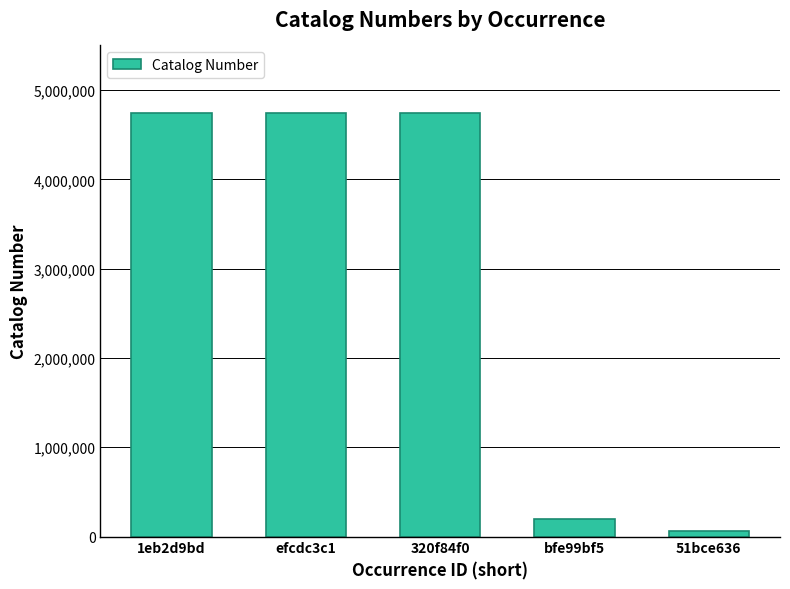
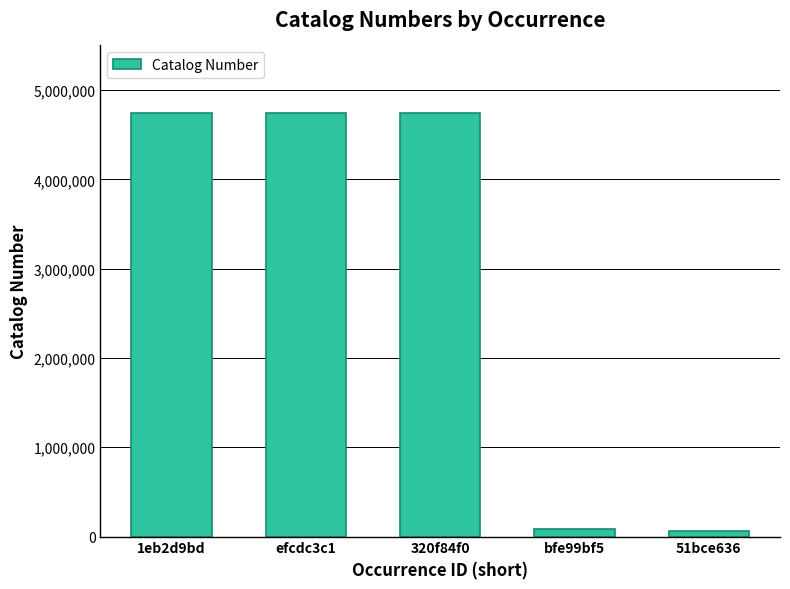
bfe99bf5: 200,000 -> 100,000
